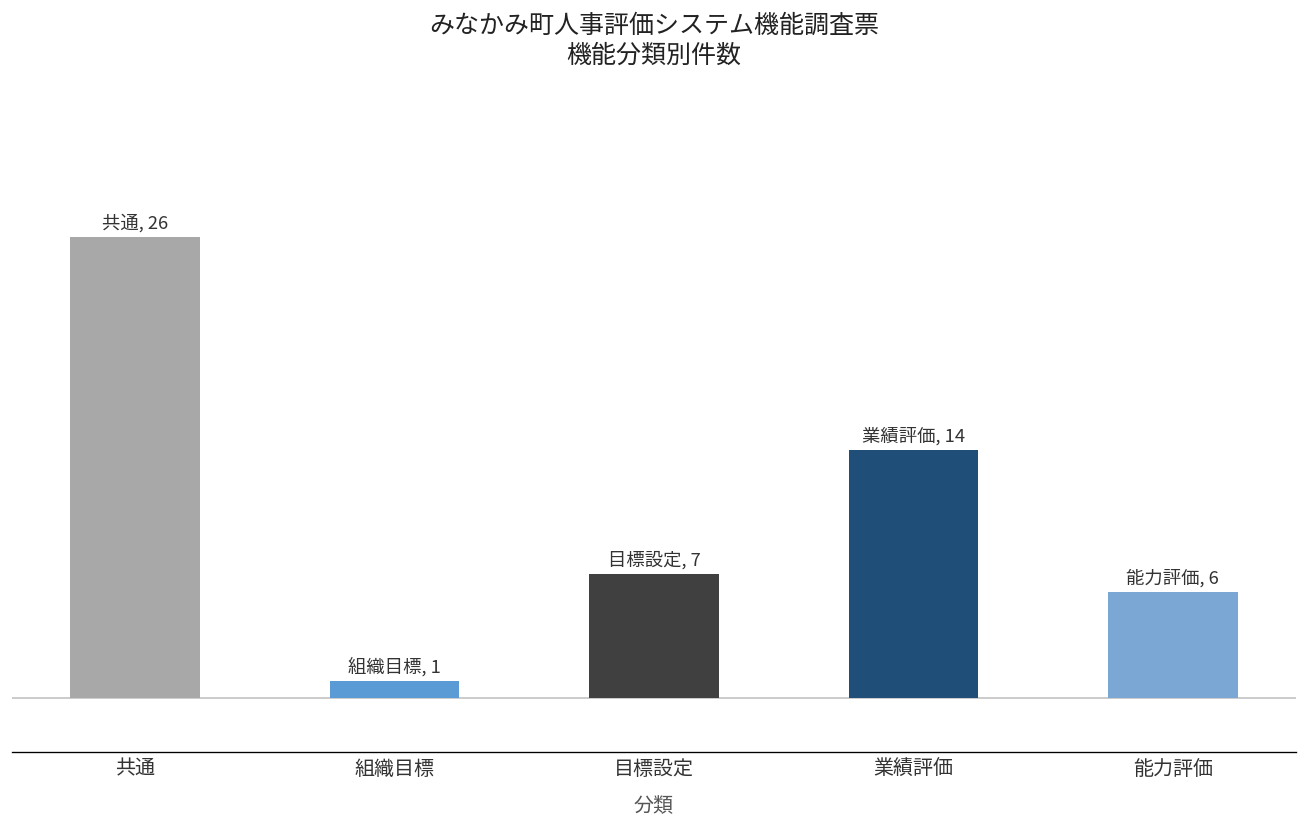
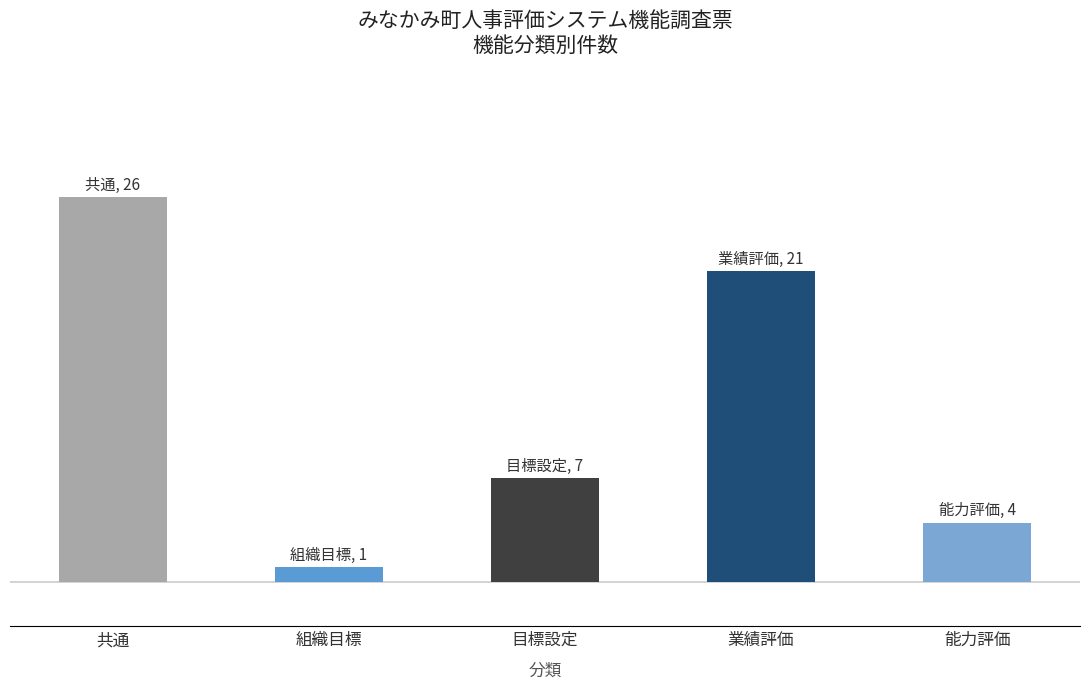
業績評価: 14 -> 21
能力評価: 6 -> 4
